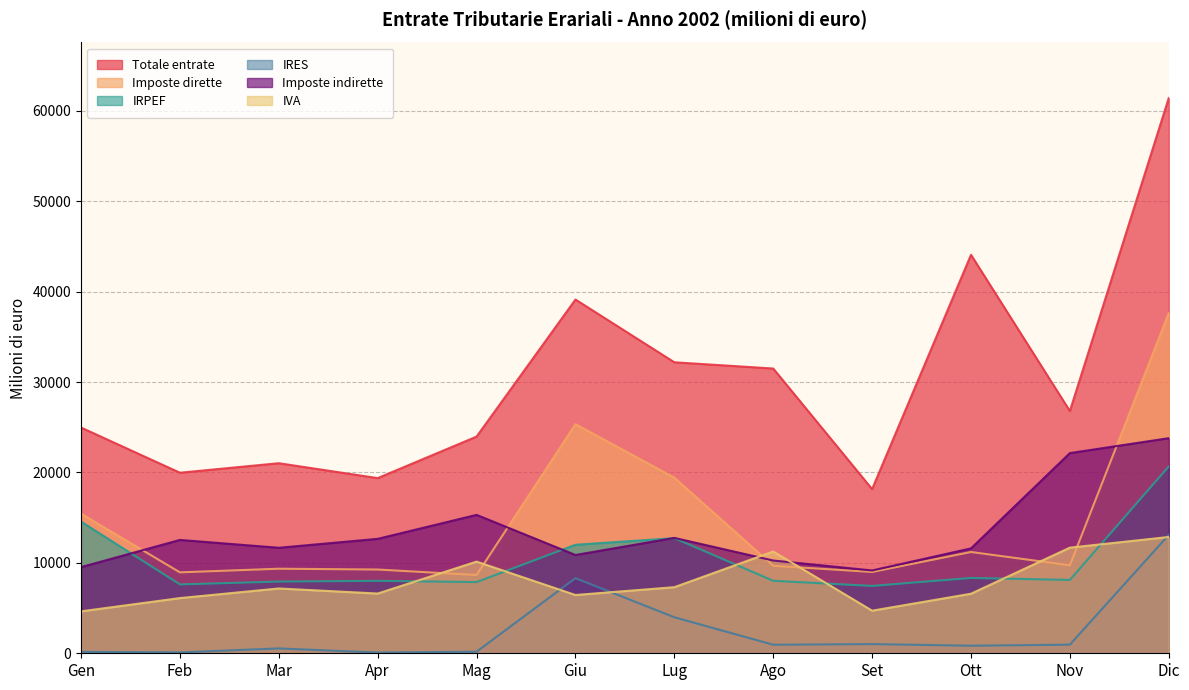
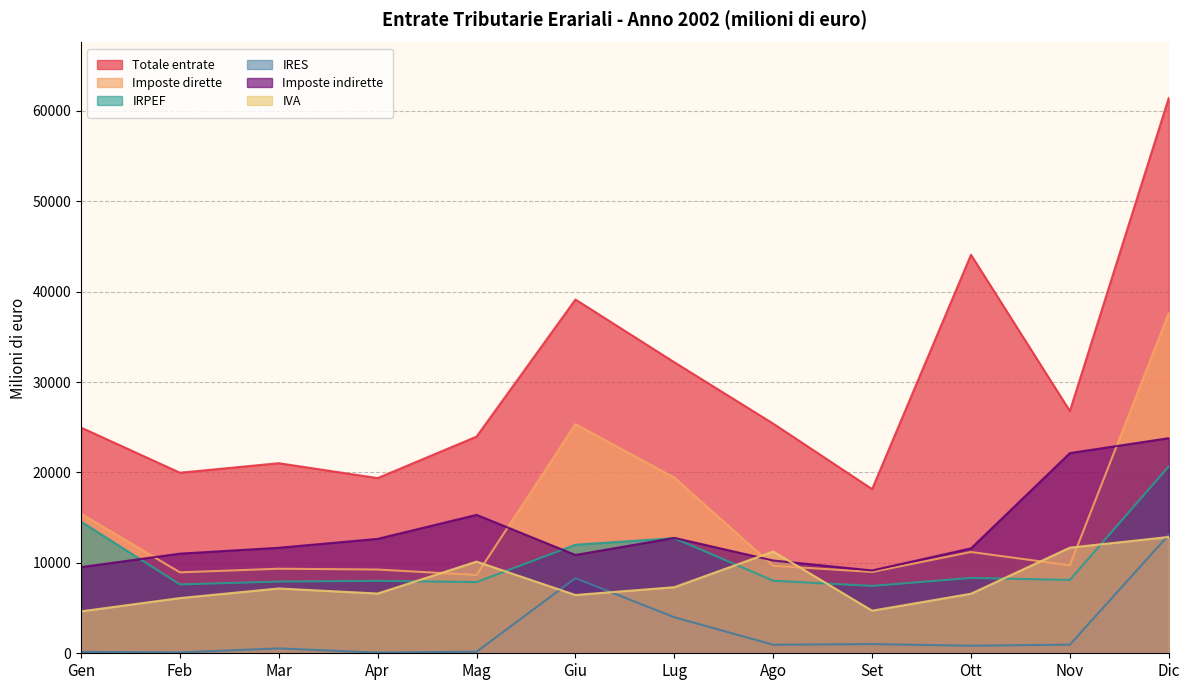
Imposte indirette, Feb: 13000 -> 11000
Totale entrate, Ago: 31000 -> 25000
